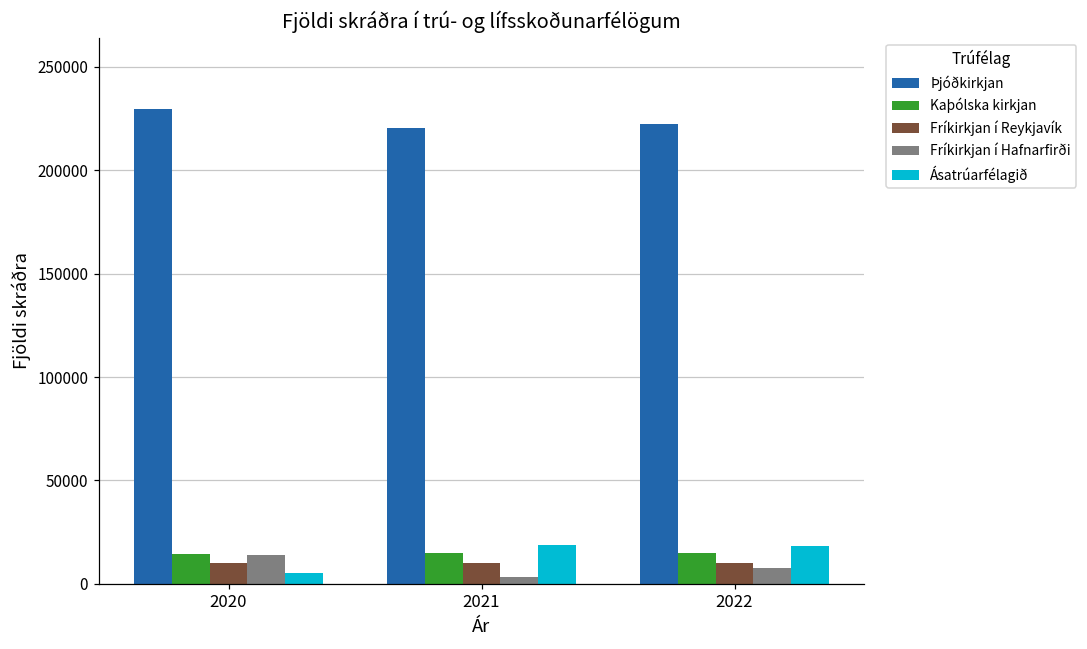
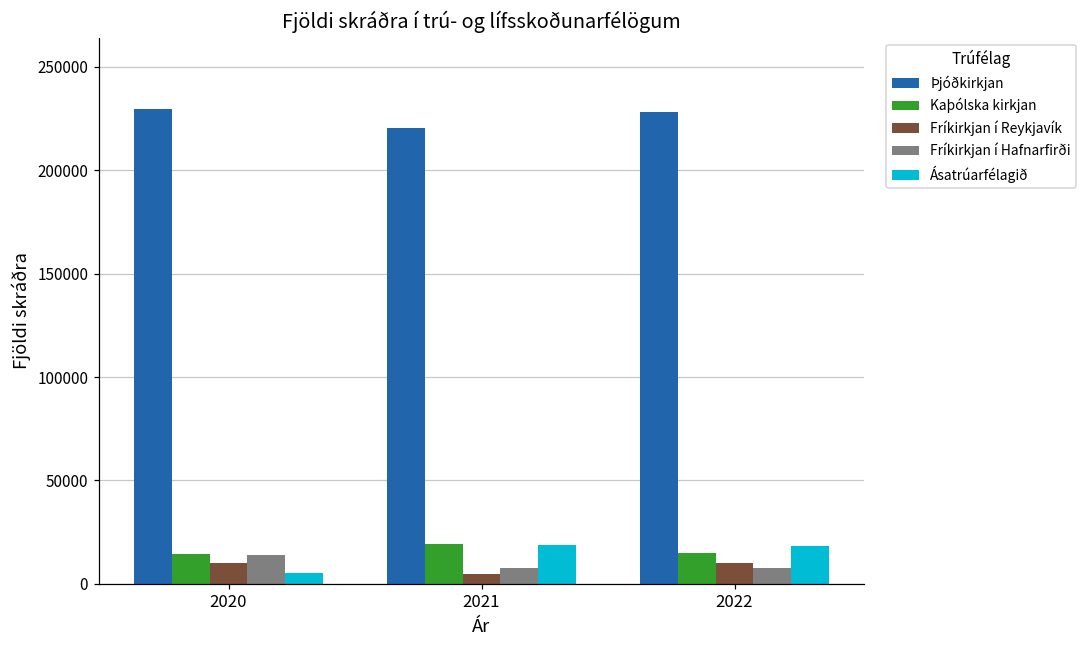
Kaþólska kirkjan, 2021: 15000 -> 19000
Fríkirkjan í Reykjavík, 2021: 10000 -> 5000
Fríkirkjan í Hafnarfirði, 2021: 3000 -> 7000
Þjóðkirkjan, 2022: 222000 -> 228000
